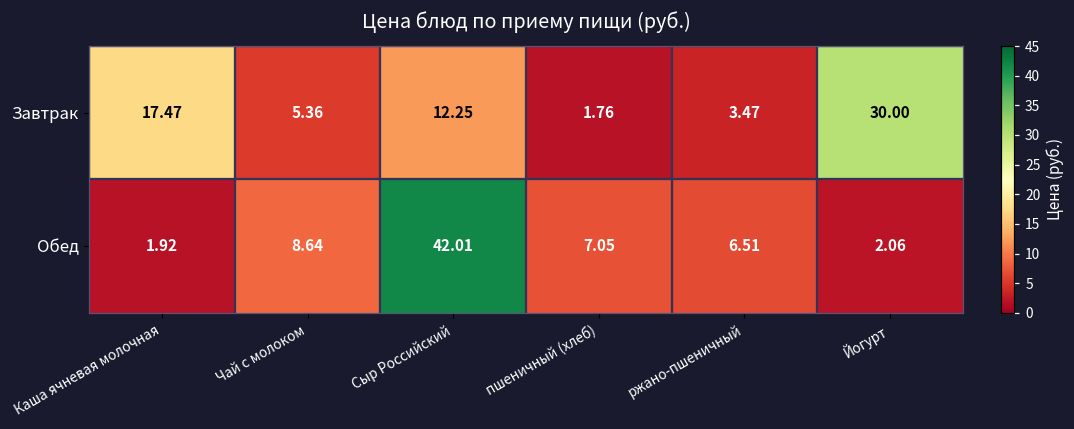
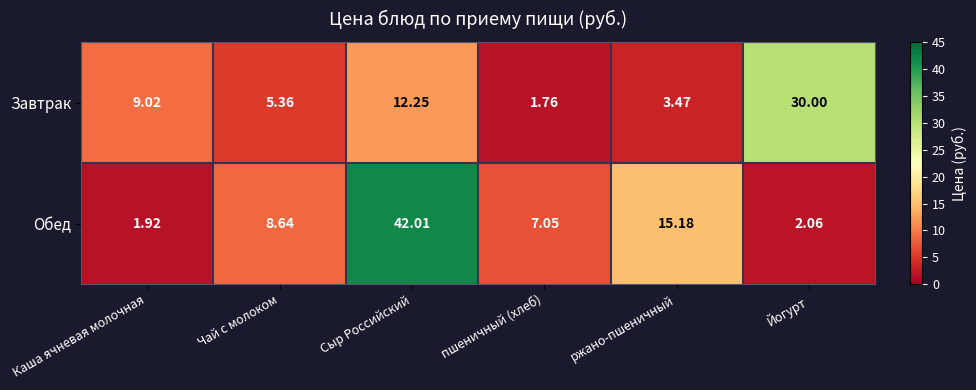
Завтрак, Каша ячневая молочная: 17.47 -> 9.02
Обед, ржано-пшеничный: 6.51 -> 15.18
